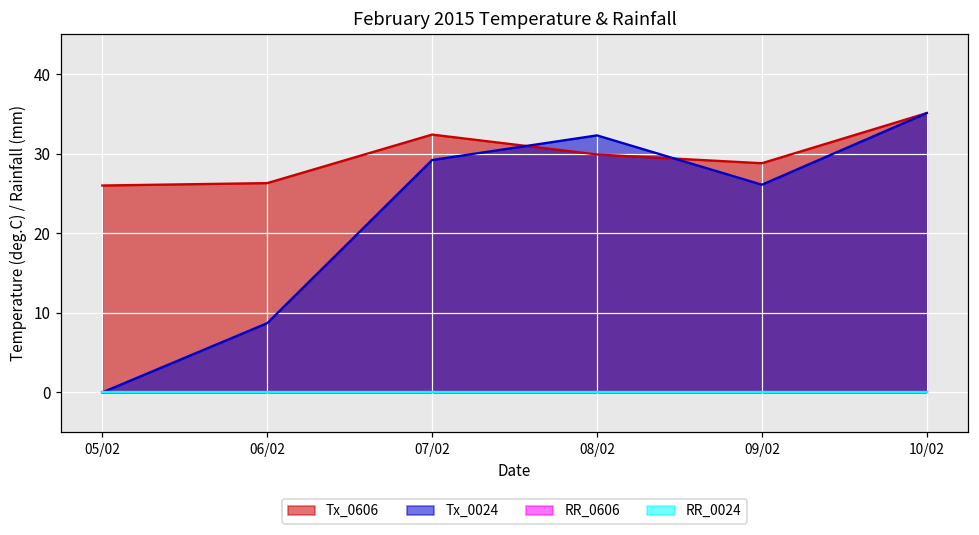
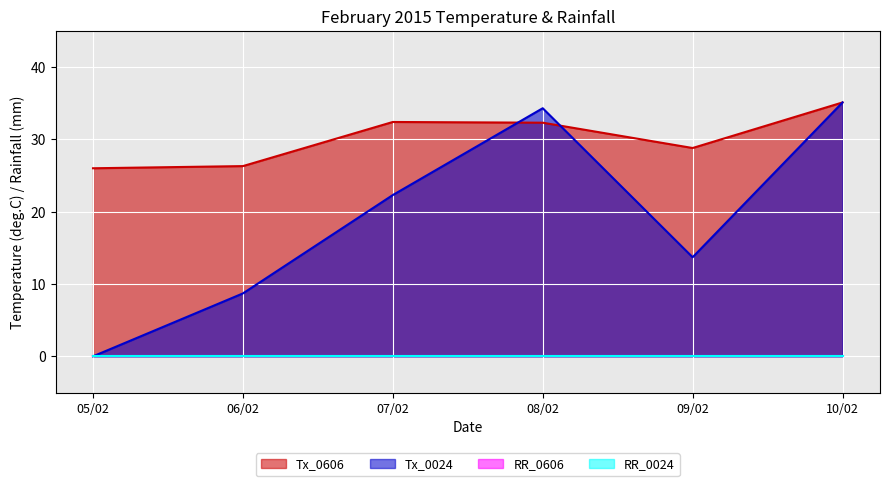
Tx_0024, 07/02: 29 -> 22
Tx_0606, 08/02: 30 -> 32
Tx_0024, 08/02: 32 -> 34
Tx_0024, 09/02: 26 -> 14
